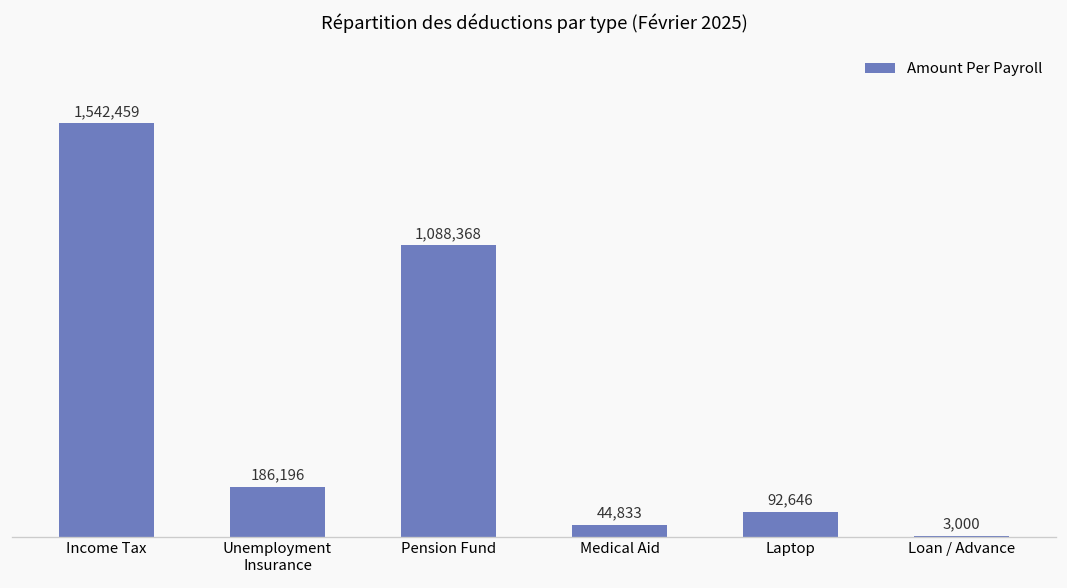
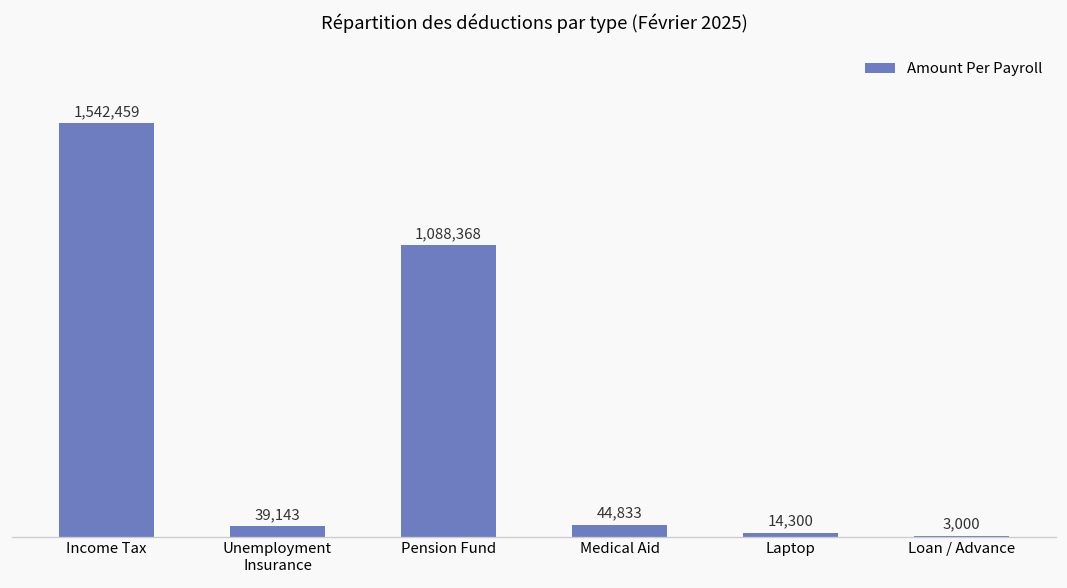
Unemployment Insurance: 186,196 -> 39,143
Laptop: 92,646 -> 14,300
